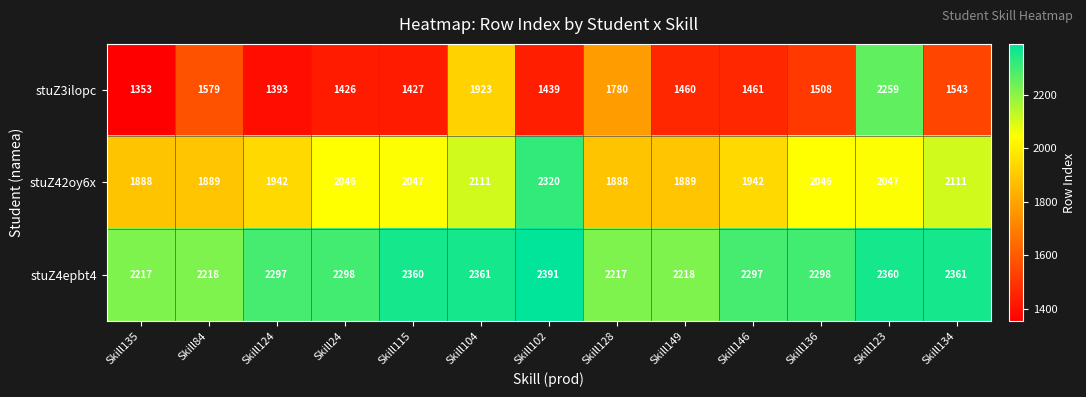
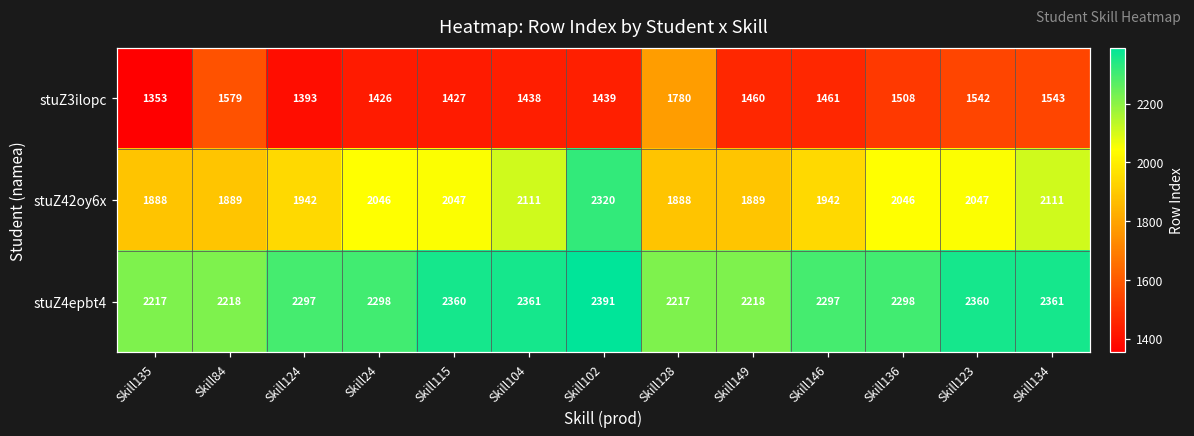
stuZ3ilopc, Skill104: 1923 -> 1438
stuZ3ilopc, Skill123: 2259 -> 1542
